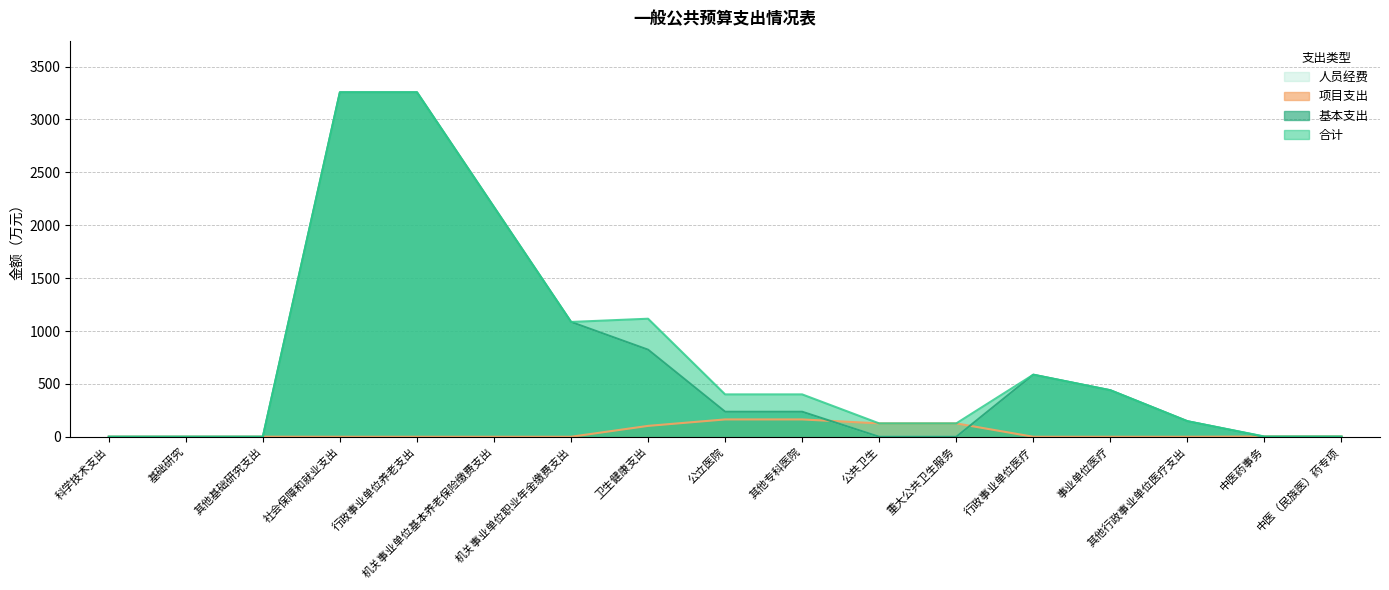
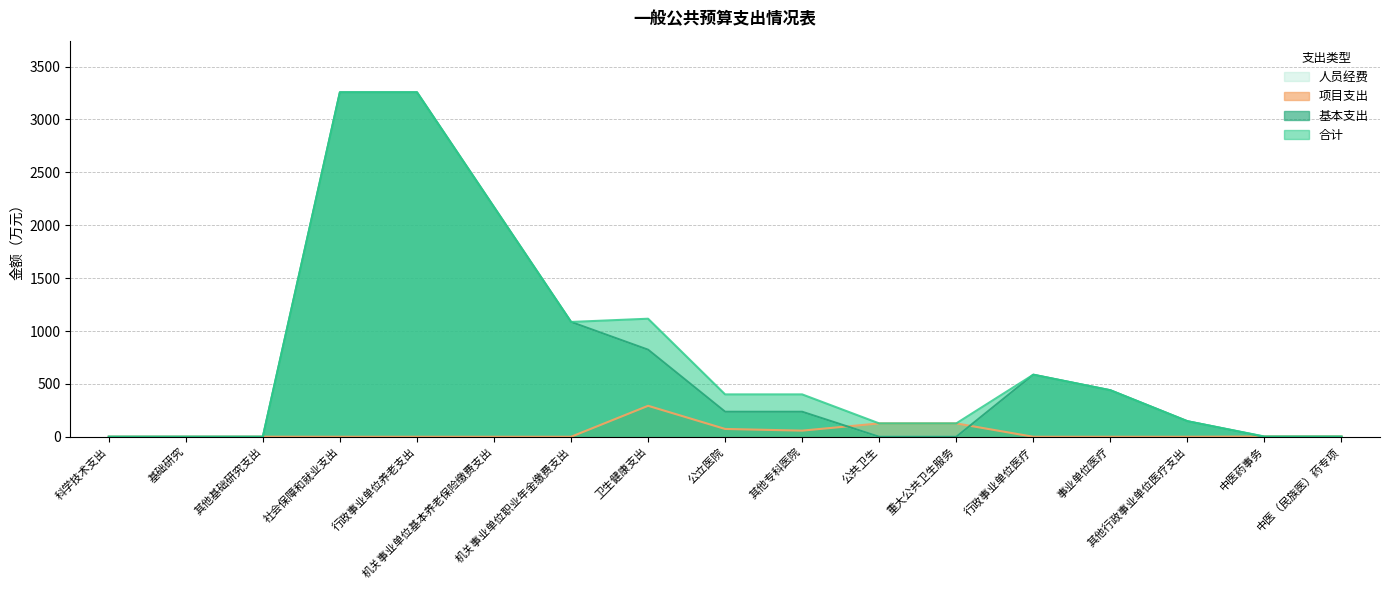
项目支出, 卫生健康支出: 100 -> 290
项目支出, 公立医院: 160 -> 70
项目支出, 其他专科医院: 160 -> 60
